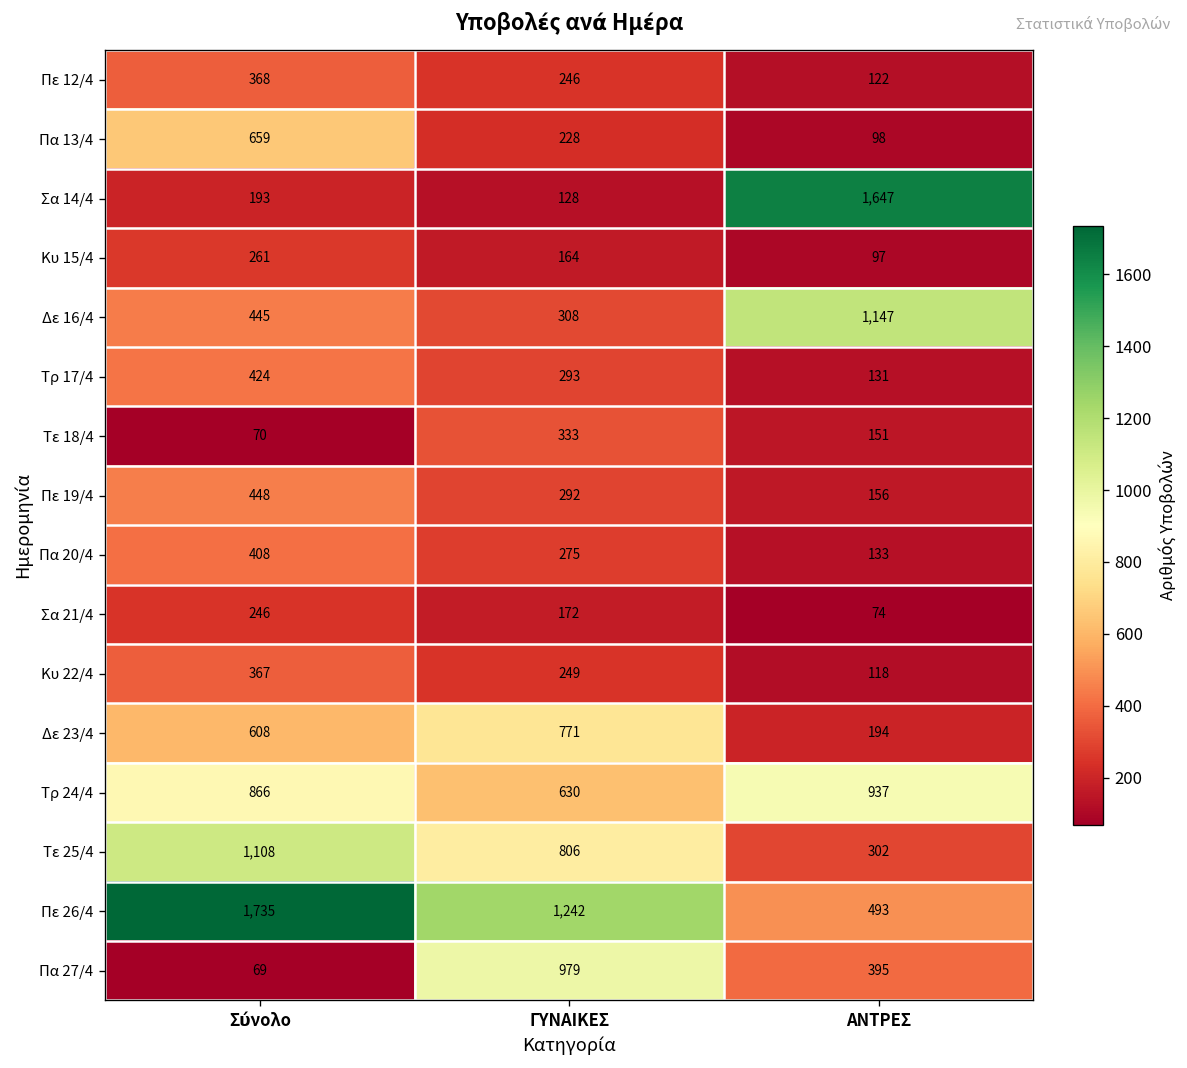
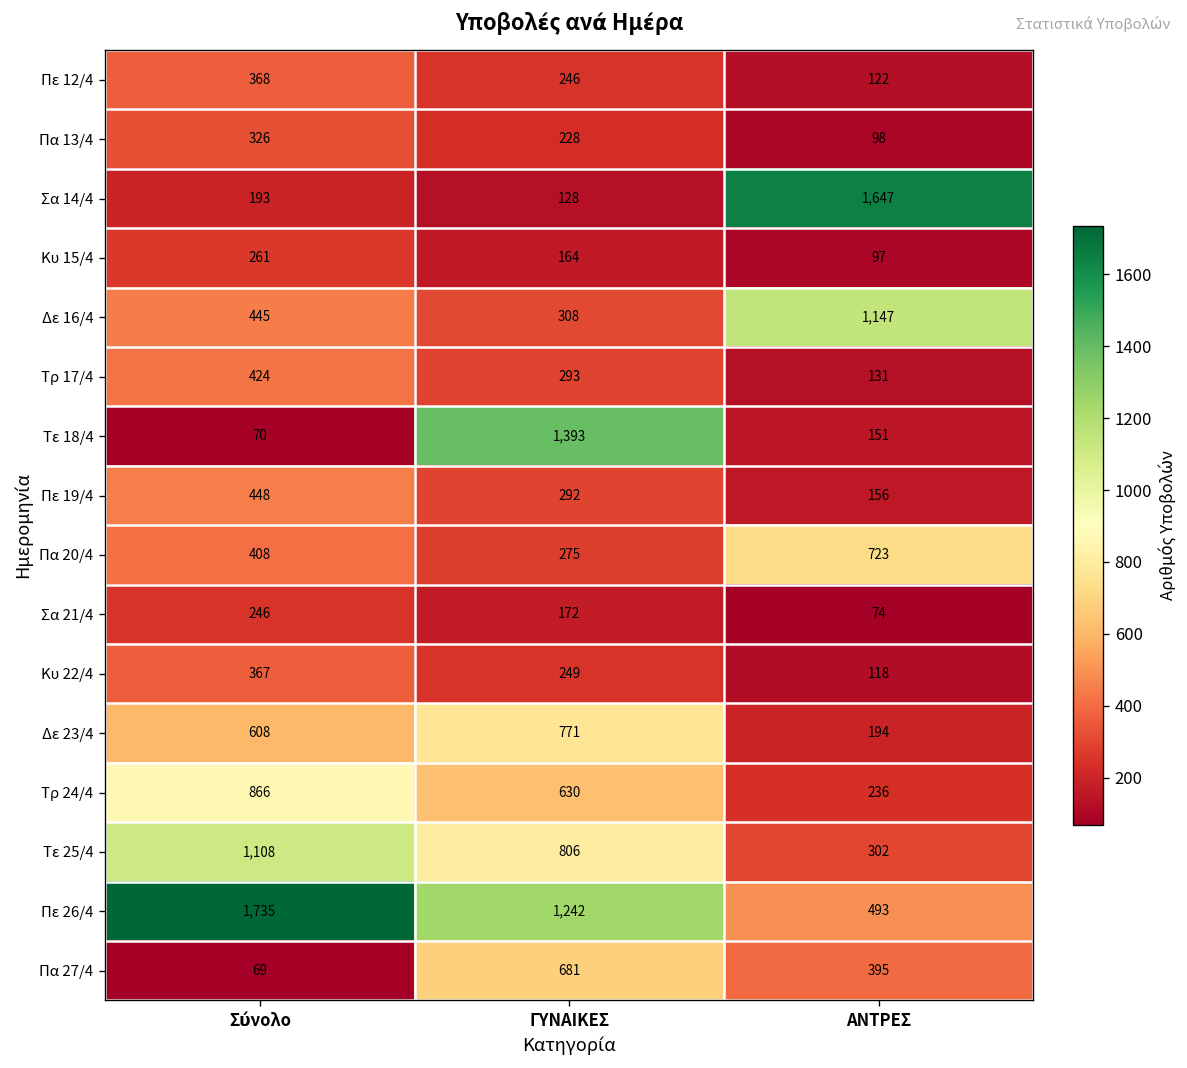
Πα 13/4, Σύνολο: 659 -> 326
Τε 18/4, ΓΥΝΑΙΚΕΣ: 333 -> 1,393
Πα 20/4, ΑΝΤΡΕΣ: 133 -> 723
Τρ 24/4, ΑΝΤΡΕΣ: 937 -> 236
Πα 27/4, ΓΥΝΑΙΚΕΣ: 979 -> 681
